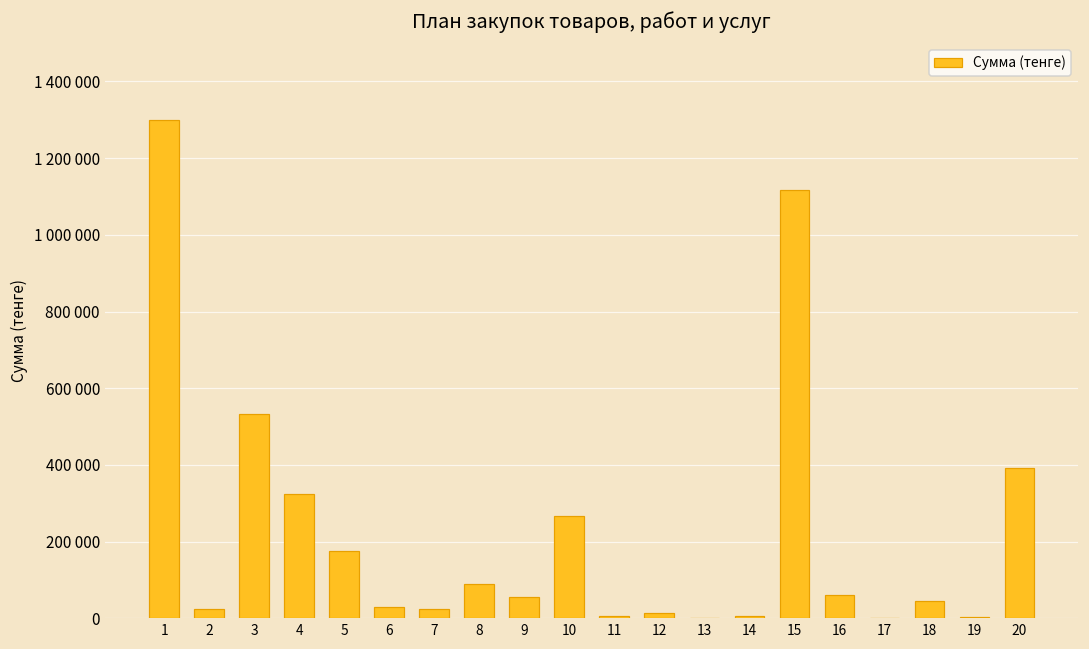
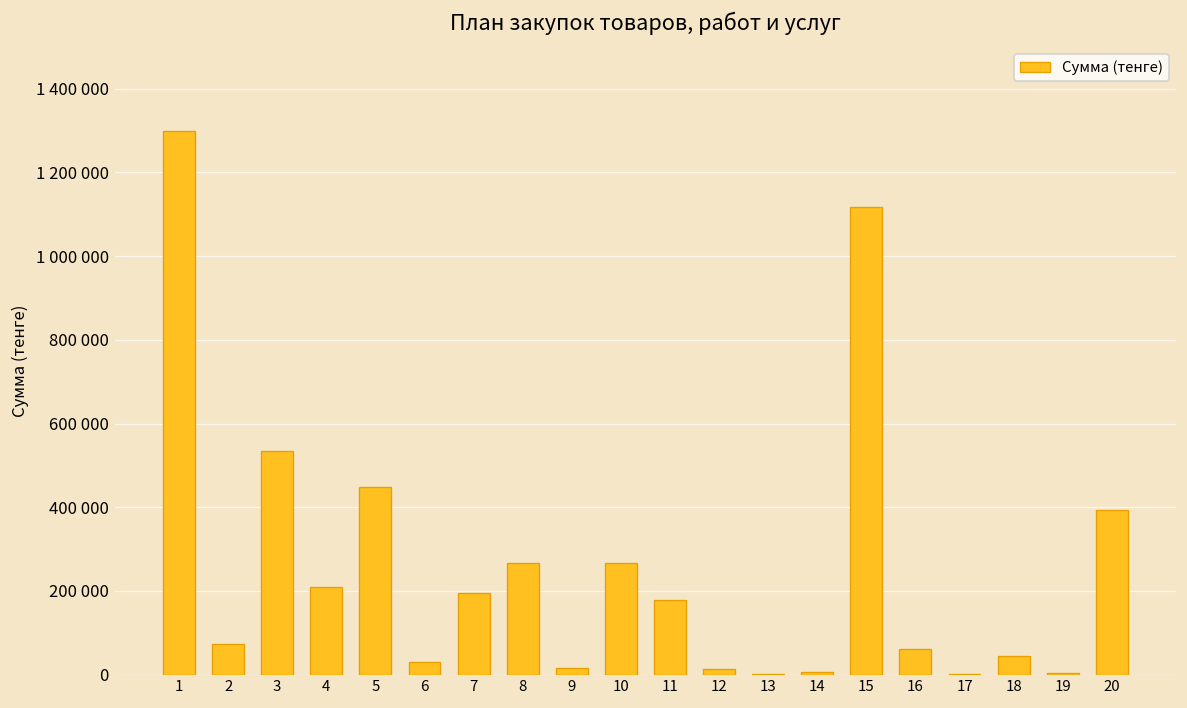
2: 30000 -> 70000
4: 330000 -> 210000
5: 180000 -> 450000
7: 30000 -> 200000
8: 90000 -> 270000
9: 60000 -> 20000
11: 10000 -> 180000
